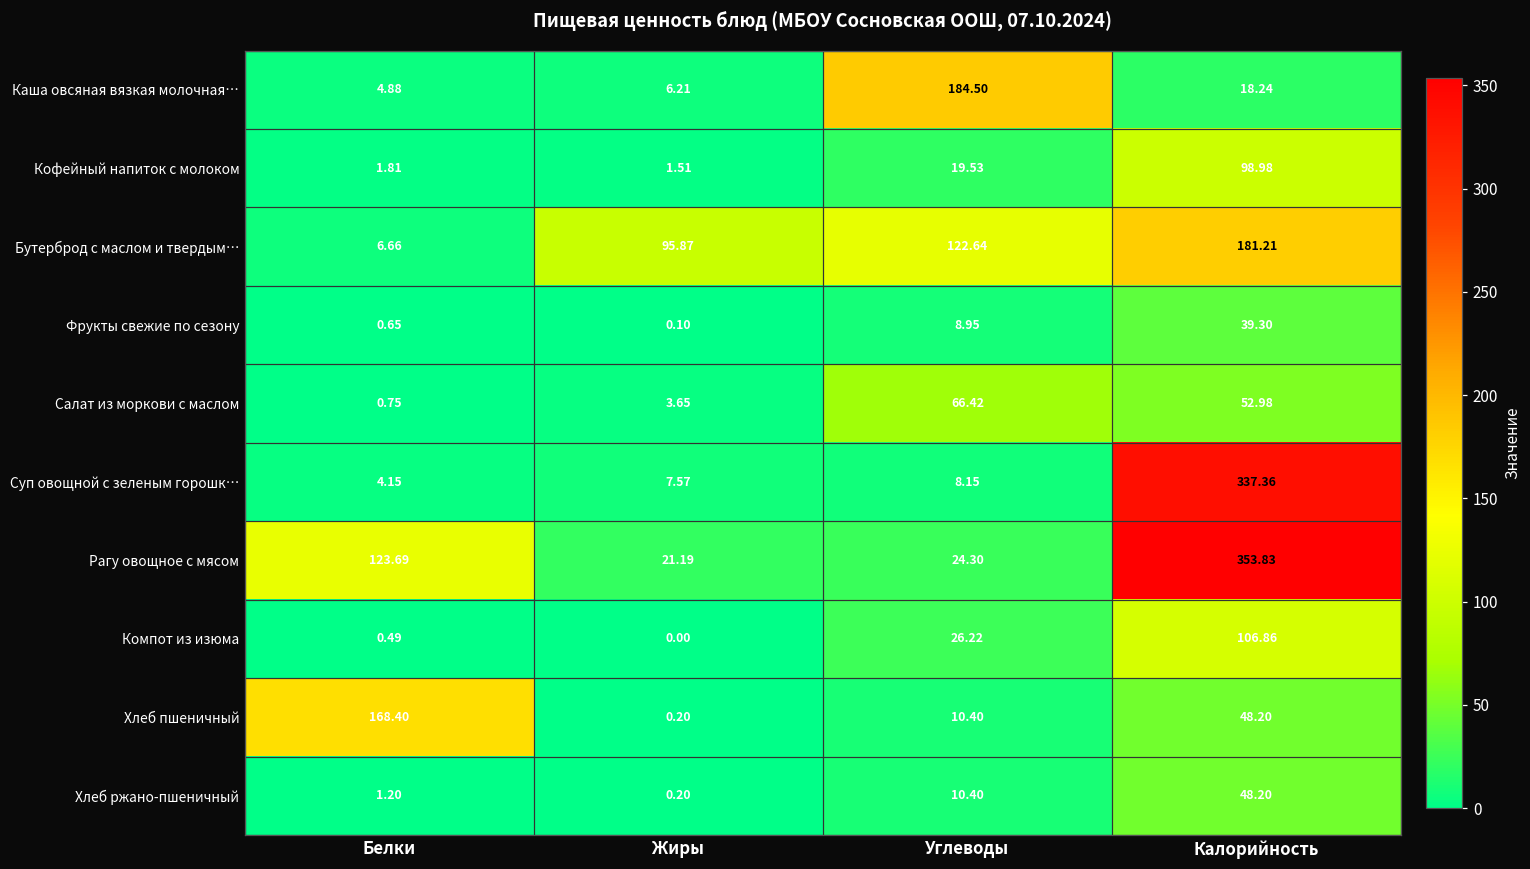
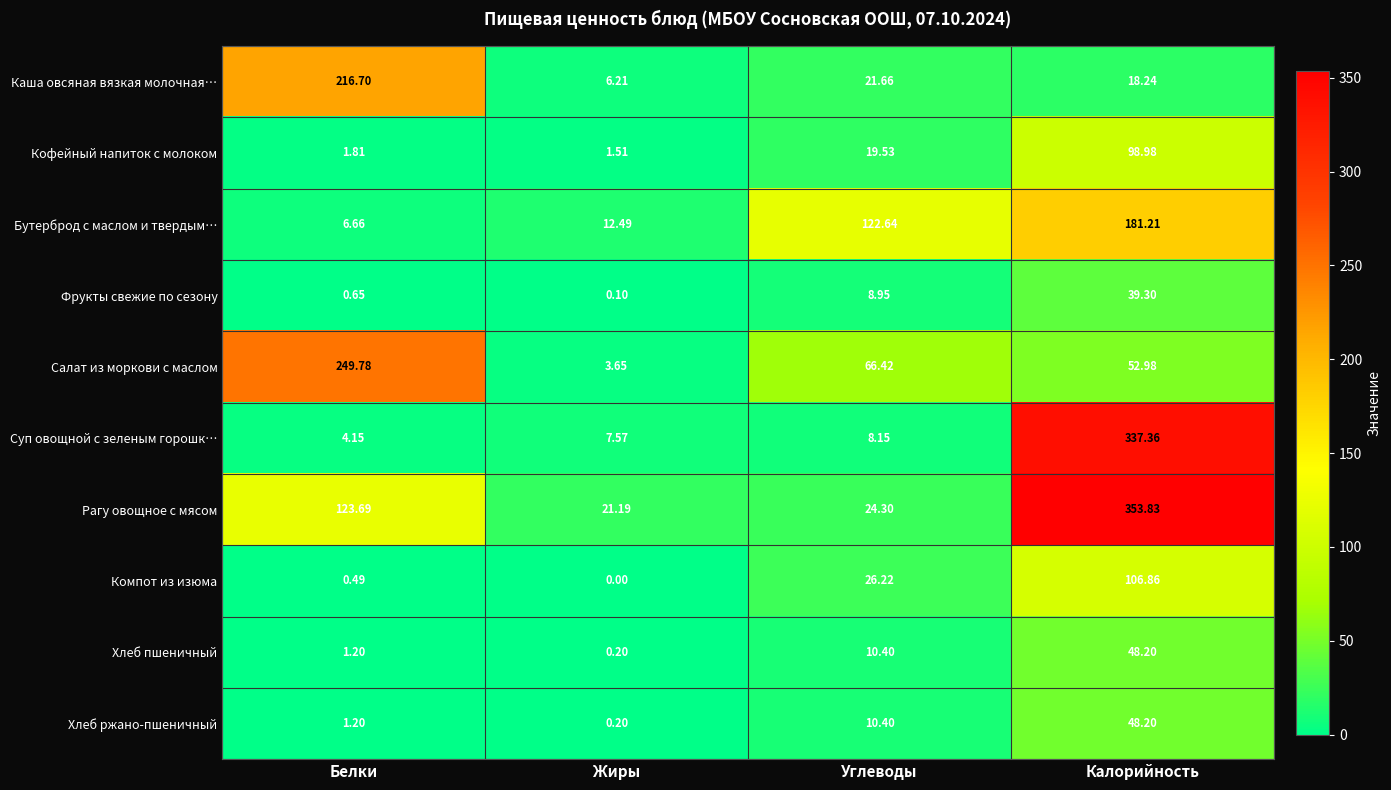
Каша овсяная вязкая молочная…, Белки: 4.88 -> 216.70
Каша овсяная вязкая молочная…, Углеводы: 184.50 -> 21.66
Бутерброд с маслом и твердым…, Жиры: 95.87 -> 12.49
Салат из моркови с маслом, Белки: 0.75 -> 249.78
Хлеб пшеничный, Белки: 168.40 -> 1.20
